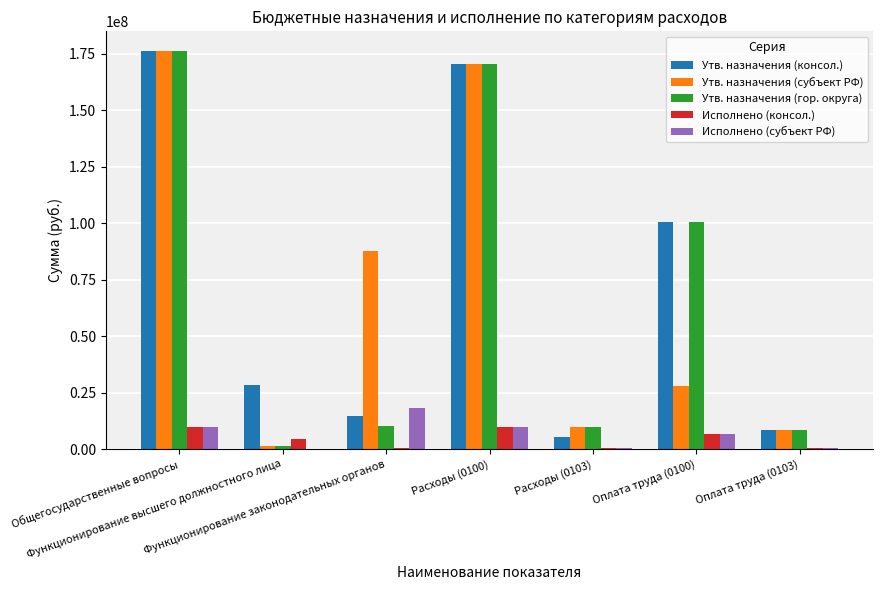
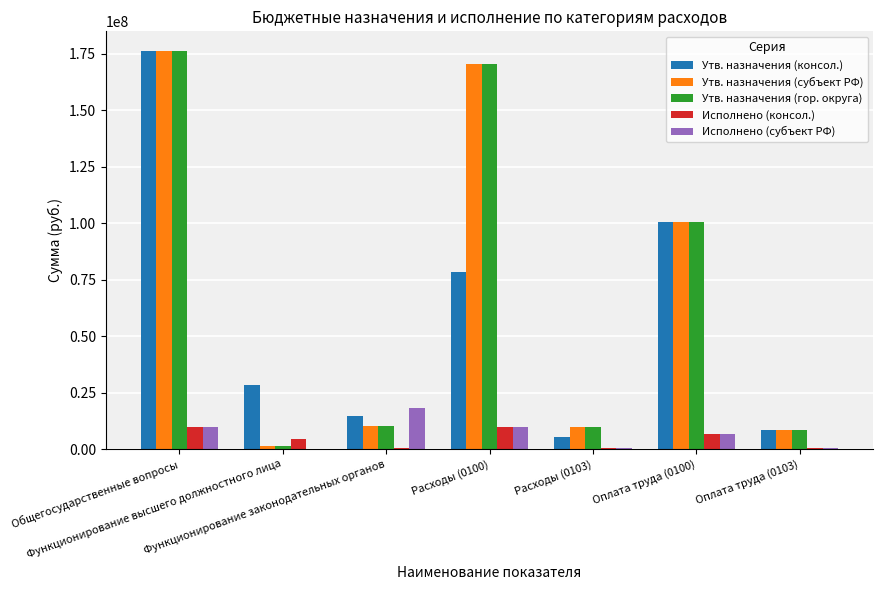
Утв. назначения (субъект РФ), Функционирование законодательных органов: 88000000 -> 10000000
Утв. назначения (консол.), Расходы (0100): 170000000 -> 78000000
Утв. назначения (субъект РФ), Оплата труда (0100): 28000000 -> 101000000
